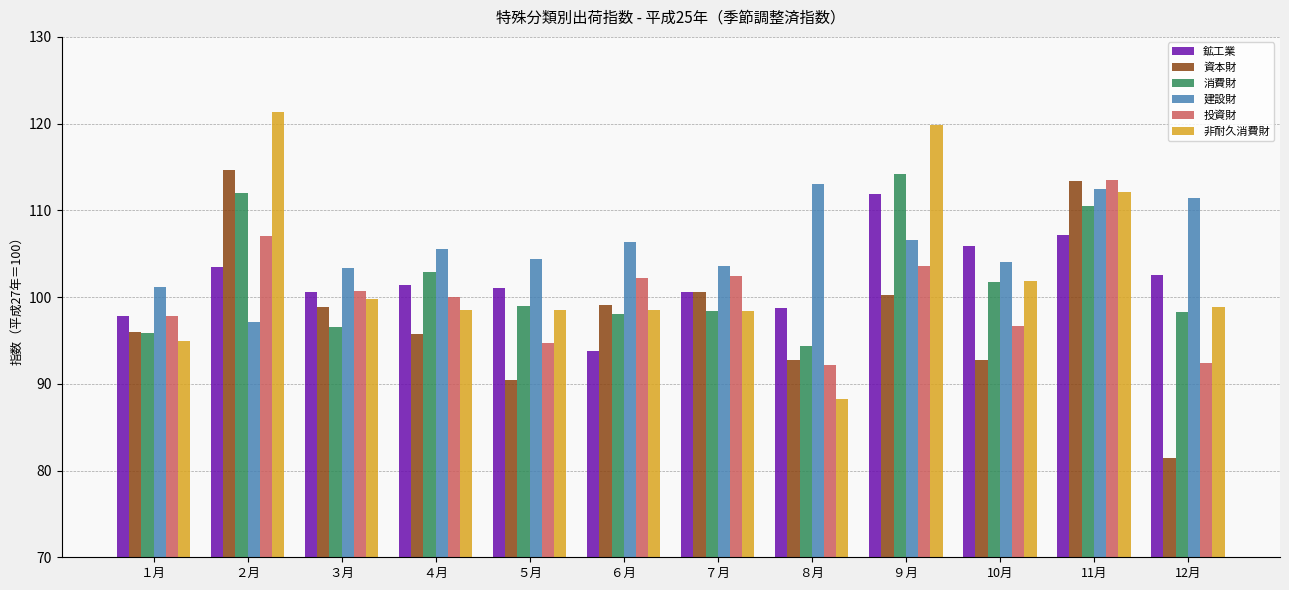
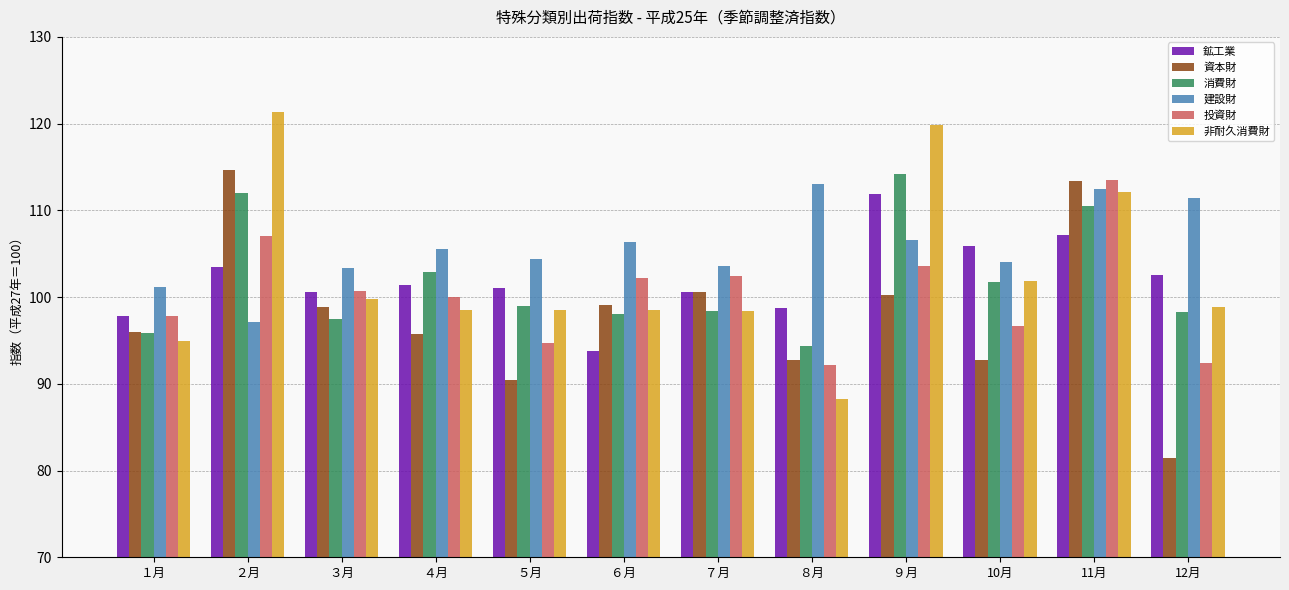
消費財, ３月: 97 -> 98
